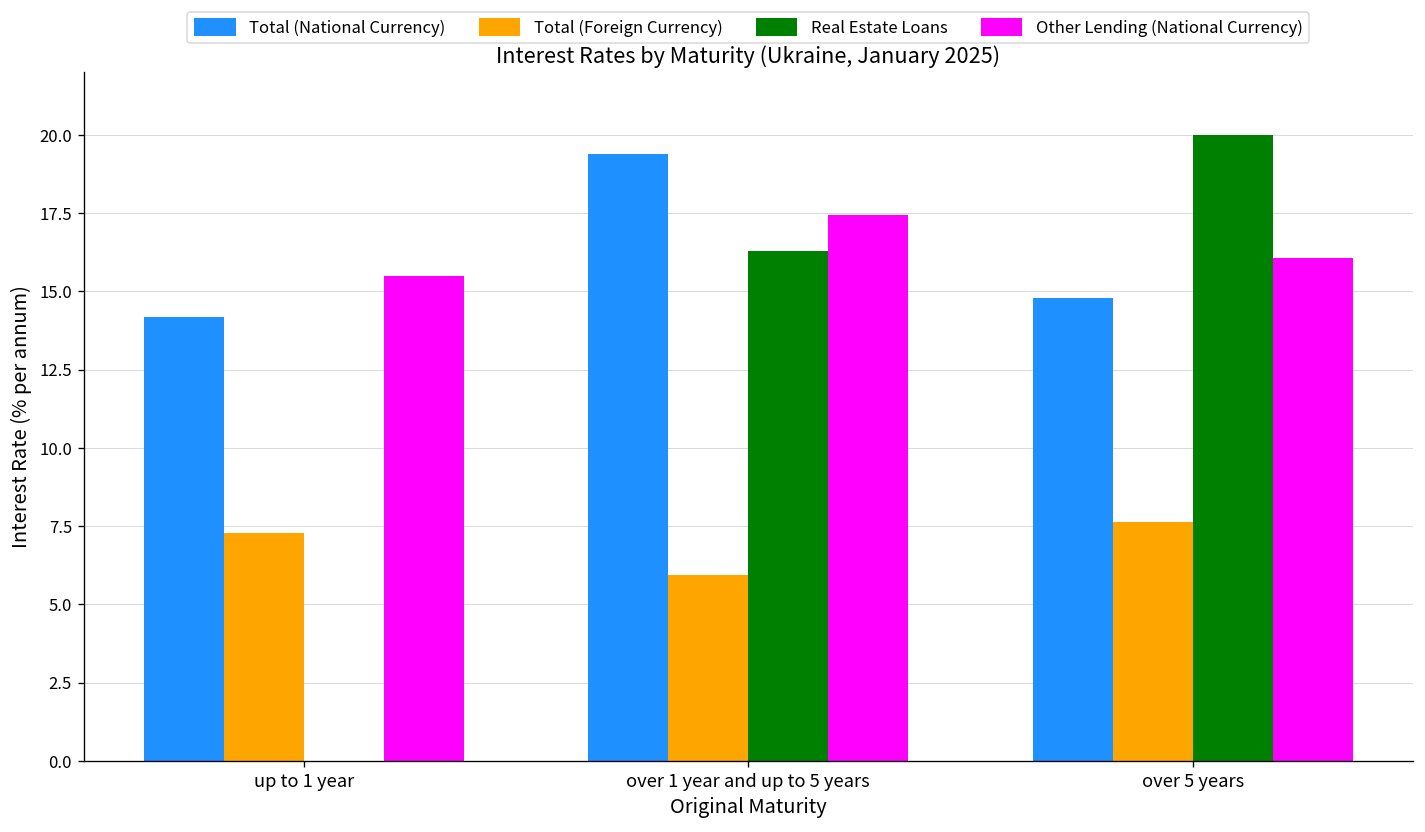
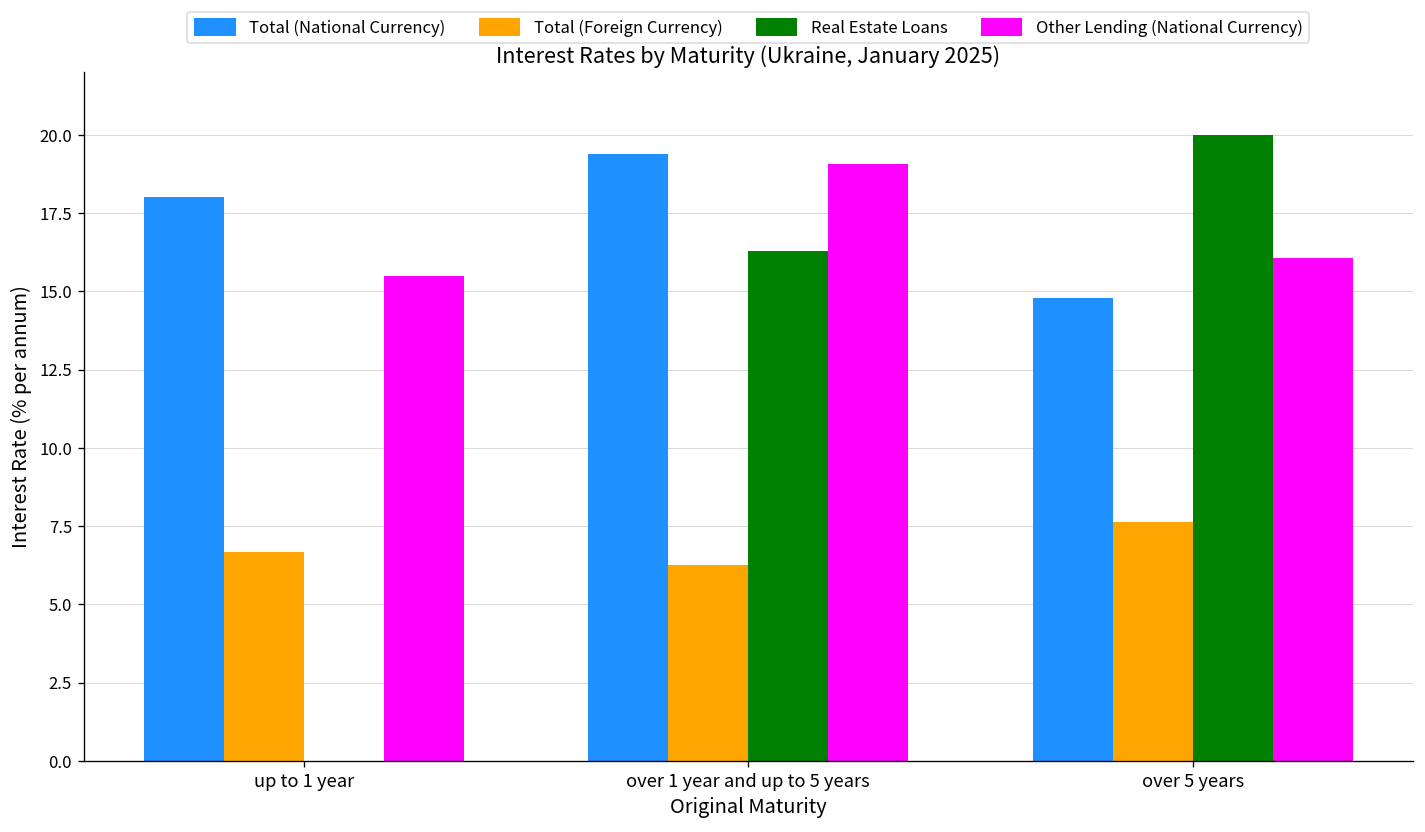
Total (National Currency), up to 1 year: 14.2 -> 18.0
Total (Foreign Currency), up to 1 year: 7.3 -> 6.7
Total (Foreign Currency), over 1 year and up to 5 years: 5.9 -> 6.3
Other Lending (National Currency), over 1 year and up to 5 years: 17.4 -> 19.1
